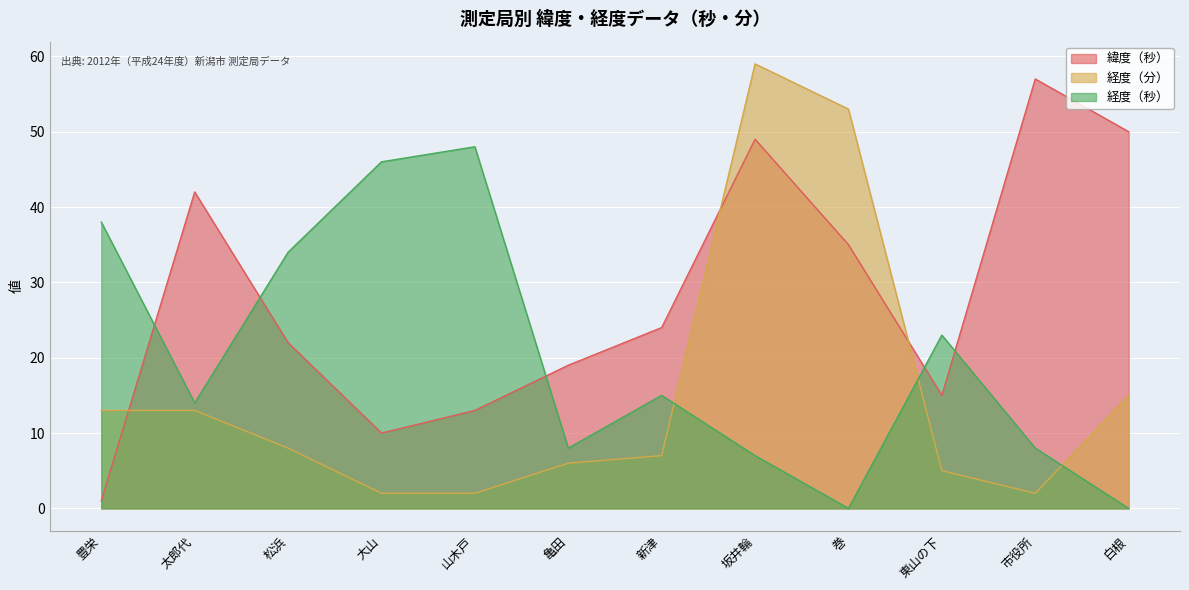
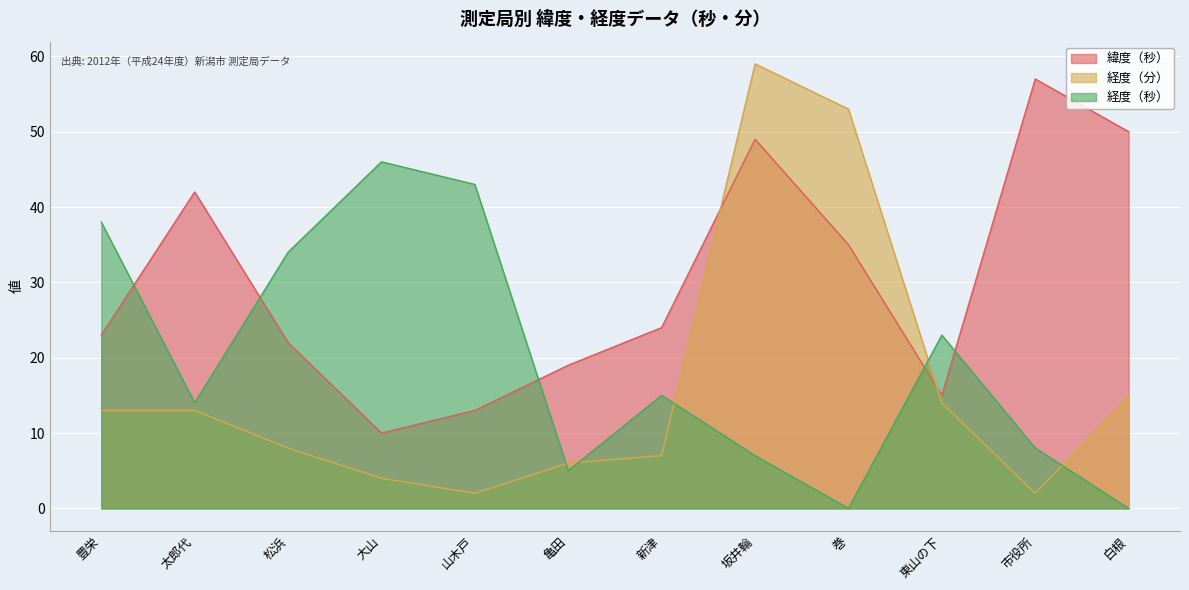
緯度（秒）, 豊栄: 1 -> 23
経度（分）, 大山: 2 -> 4
経度（秒）, 山木戸: 48 -> 43
経度（秒）, 亀田: 8 -> 5
経度（分）, 東山の下: 5 -> 14
